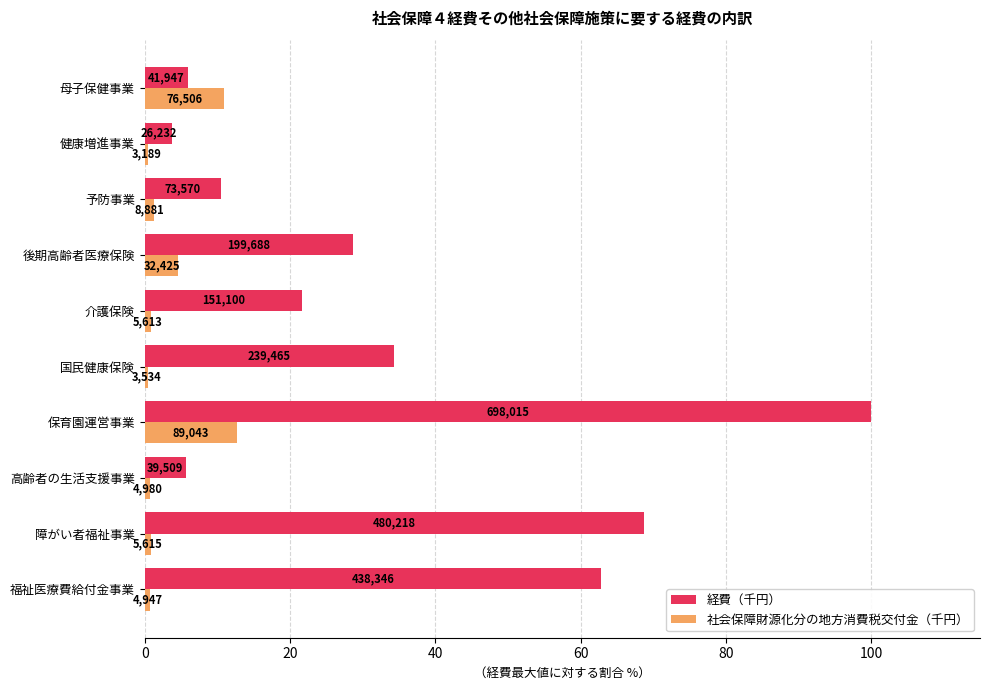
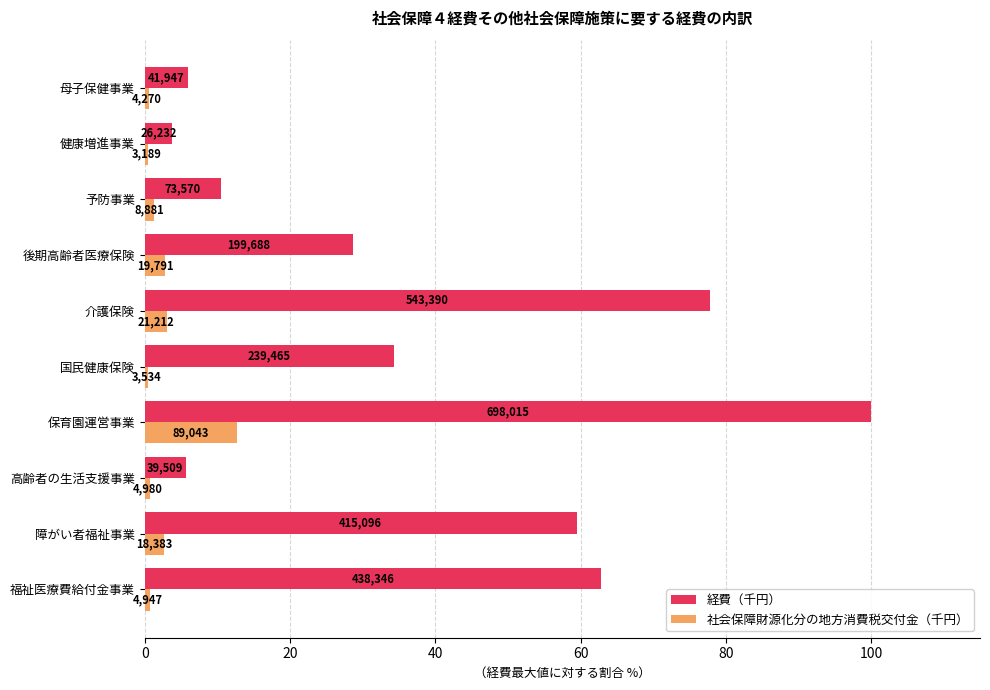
社会保障財源化分の地方消費税交付金（千円）, 母子保健事業: 76,506 -> 4,270
社会保障財源化分の地方消費税交付金（千円）, 後期高齢者医療保険: 32,425 -> 19,791
経費（千円）, 介護保険: 151,100 -> 543,390
社会保障財源化分の地方消費税交付金（千円）, 介護保険: 5,613 -> 21,212
経費（千円）, 障がい者福祉事業: 480,218 -> 415,096
社会保障財源化分の地方消費税交付金（千円）, 障がい者福祉事業: 5,615 -> 18,383
